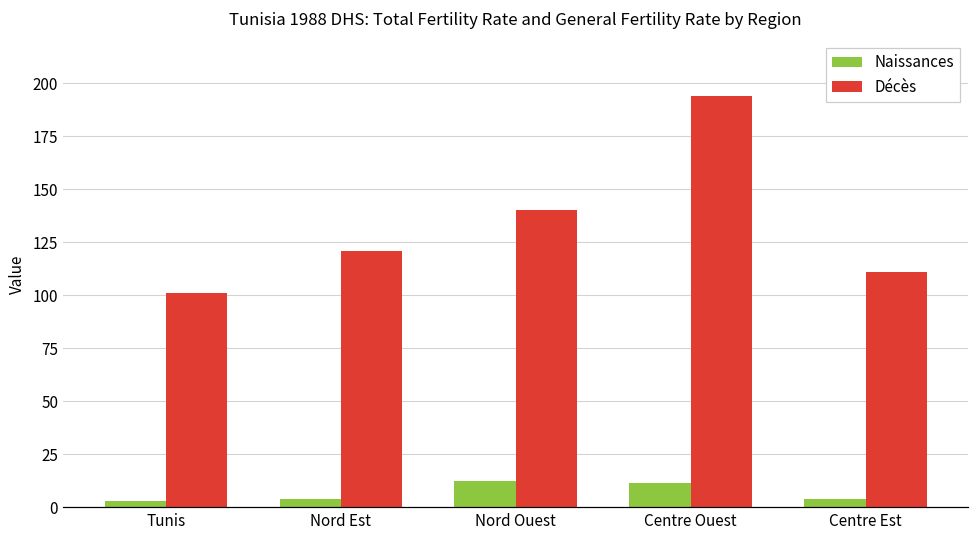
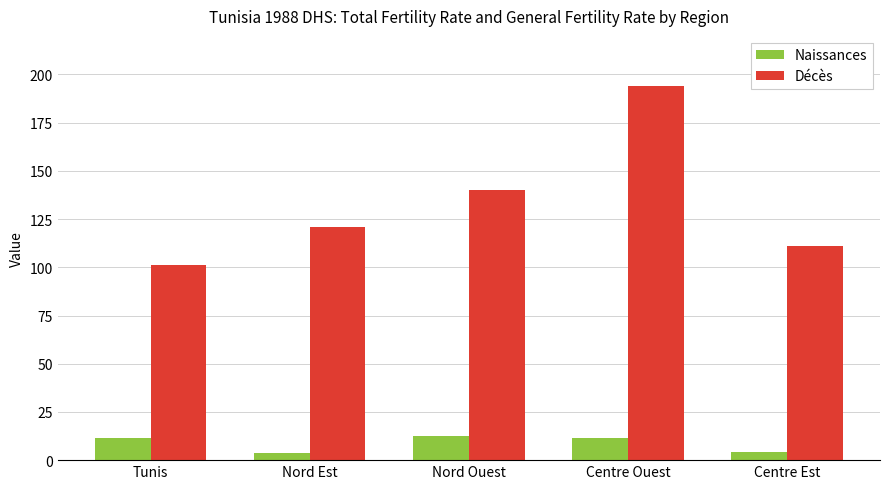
Naissances, Tunis: 3 -> 11
